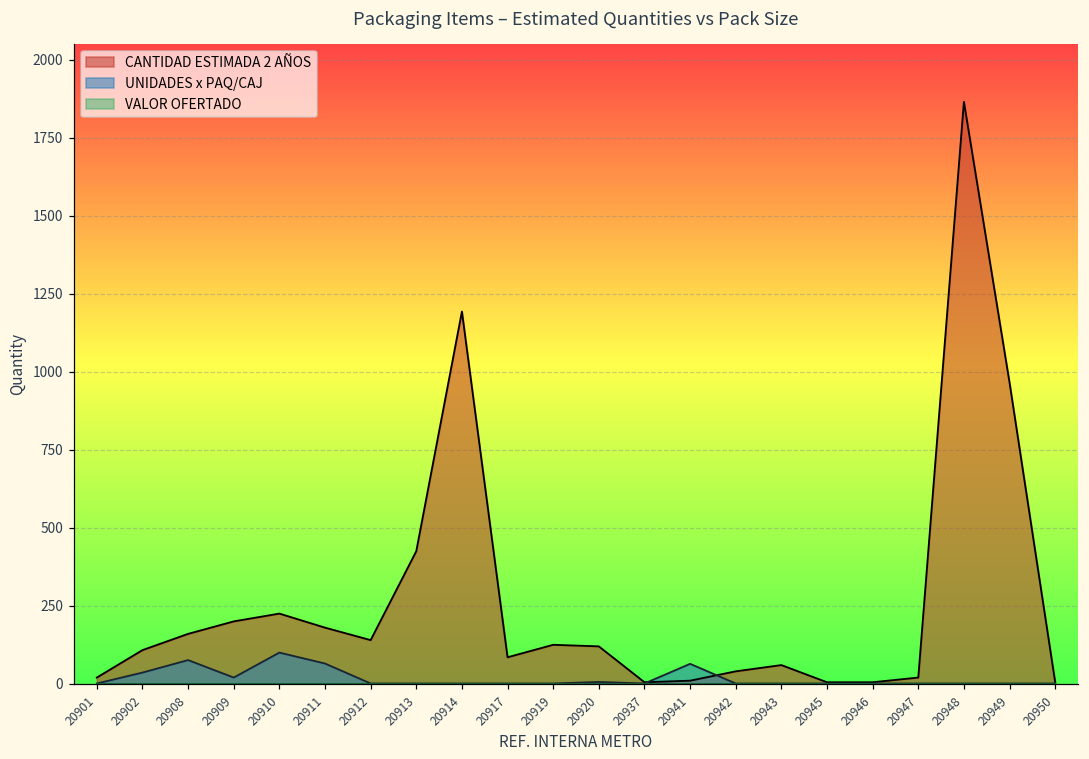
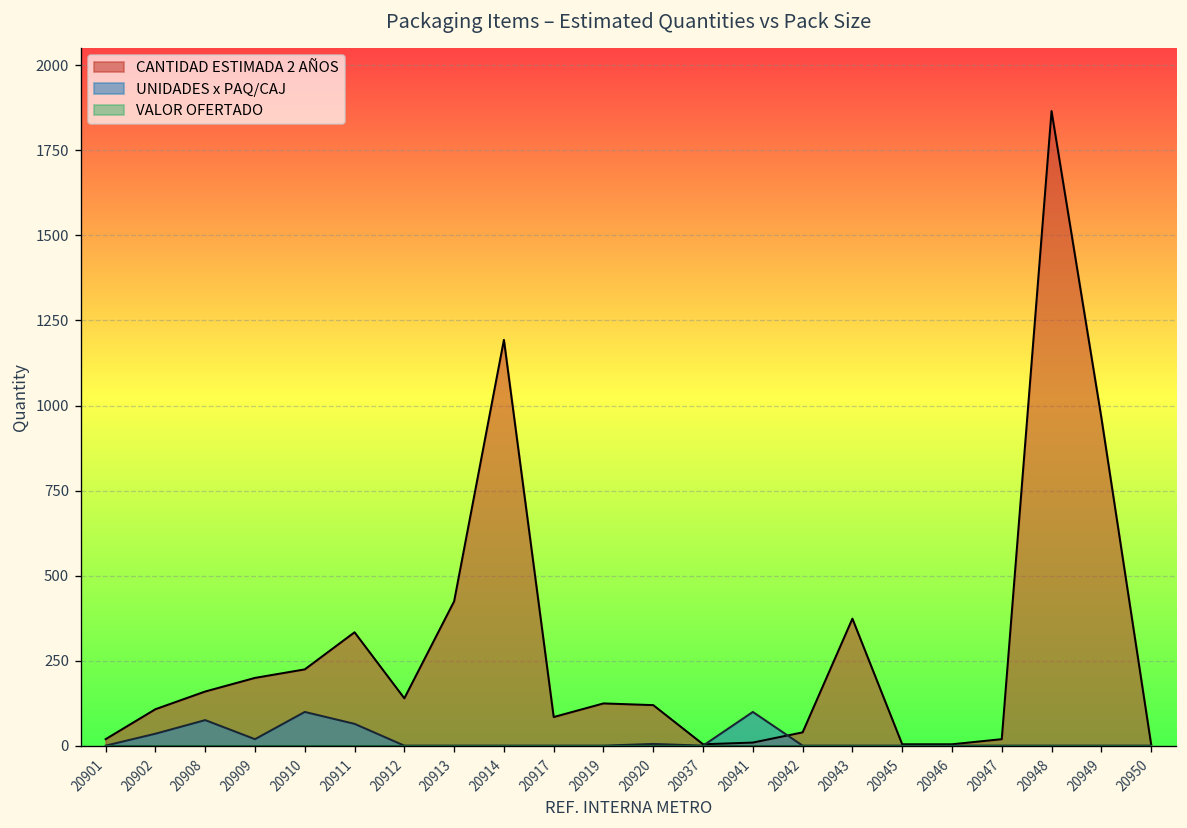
CANTIDAD ESTIMADA 2 AÑOS, 20911: 180 -> 330
UNIDADES x PAQ/CAJ, 20941: 60 -> 100
CANTIDAD ESTIMADA 2 AÑOS, 20943: 60 -> 370
